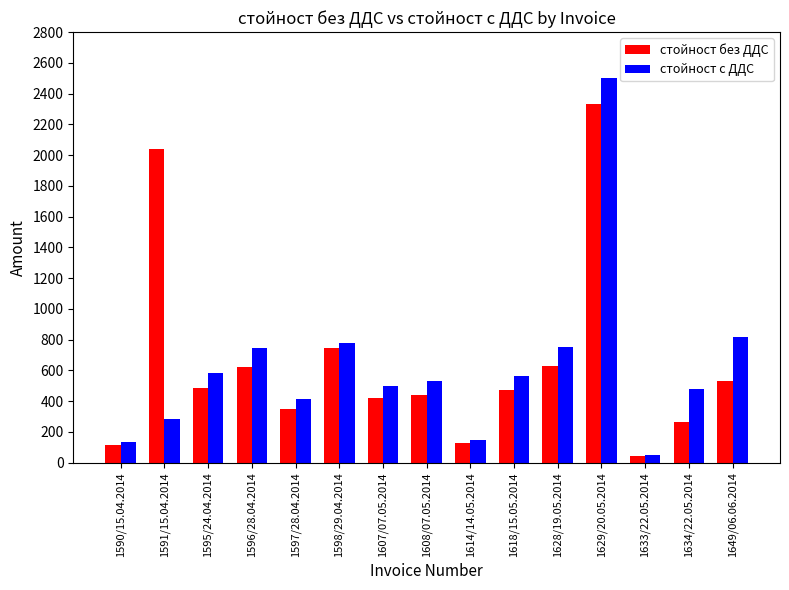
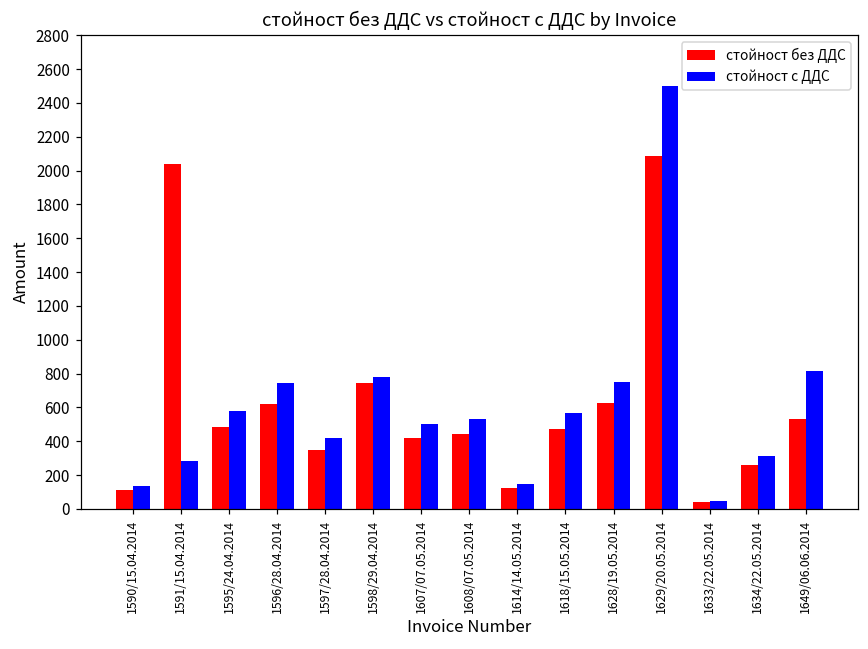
стойност без ДДС, 1629/20.05.2014: 2330 -> 2080
стойност с ДДС, 1634/22.05.2014: 480 -> 310
